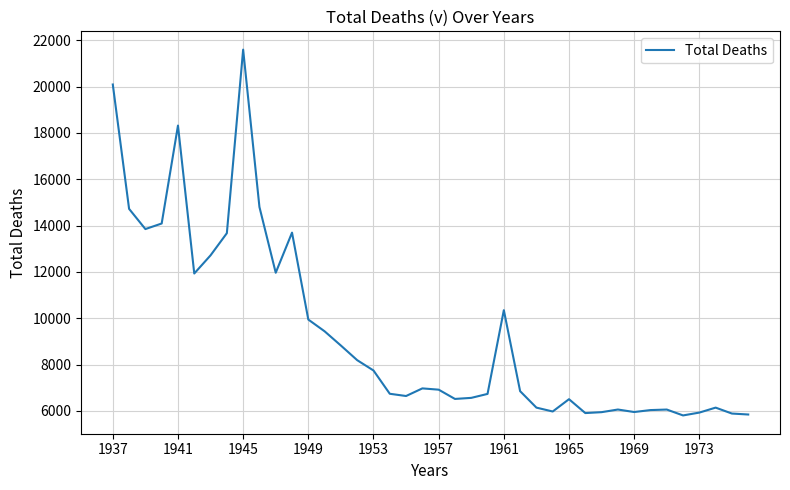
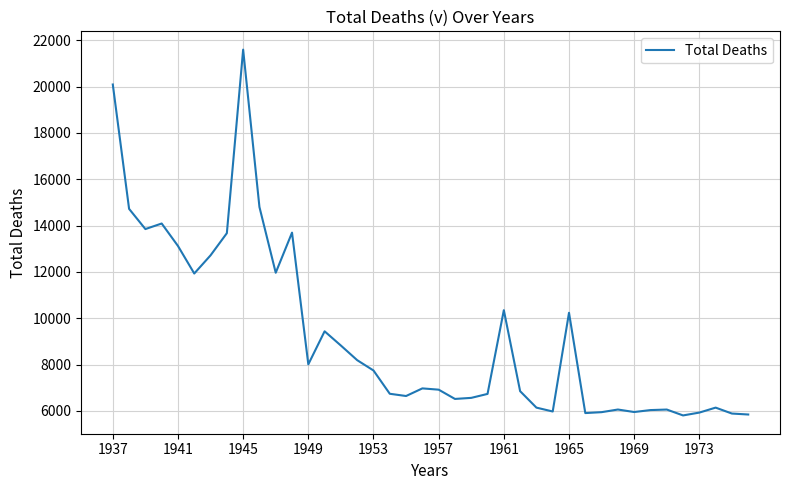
1941: 18300 -> 13100
1949: 9900 -> 8000
1965: 6500 -> 10200
